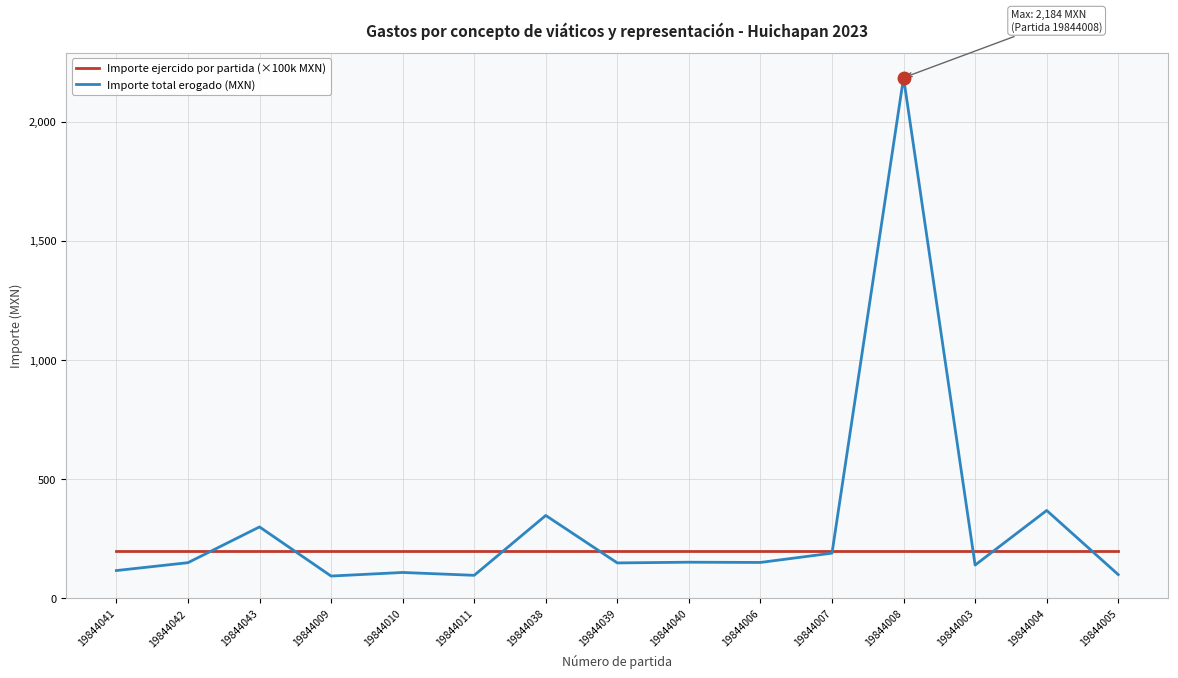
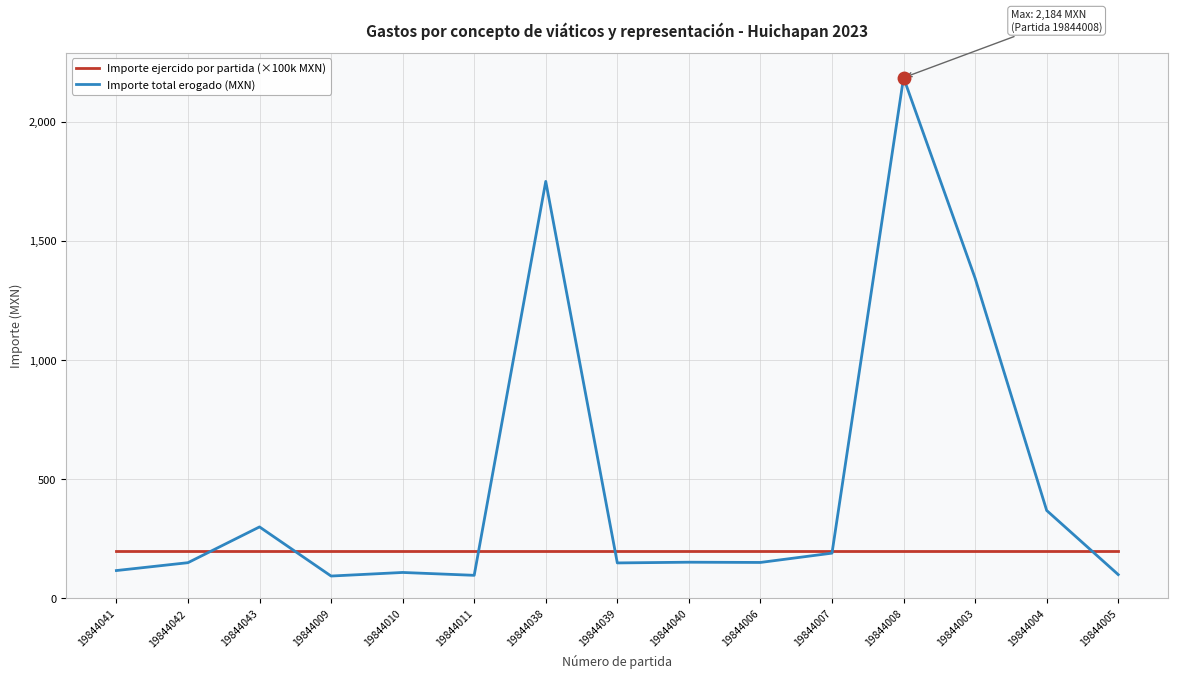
Importe total erogado (MXN), 19844038: 350 -> 1,750
Importe total erogado (MXN), 19844003: 140 -> 1,340
